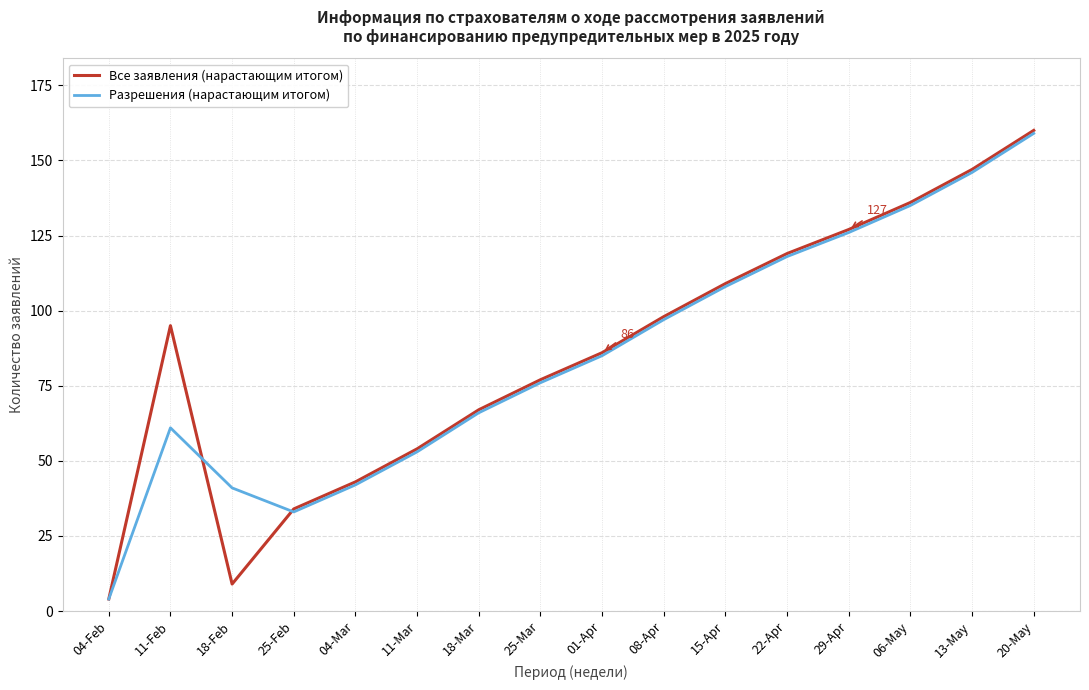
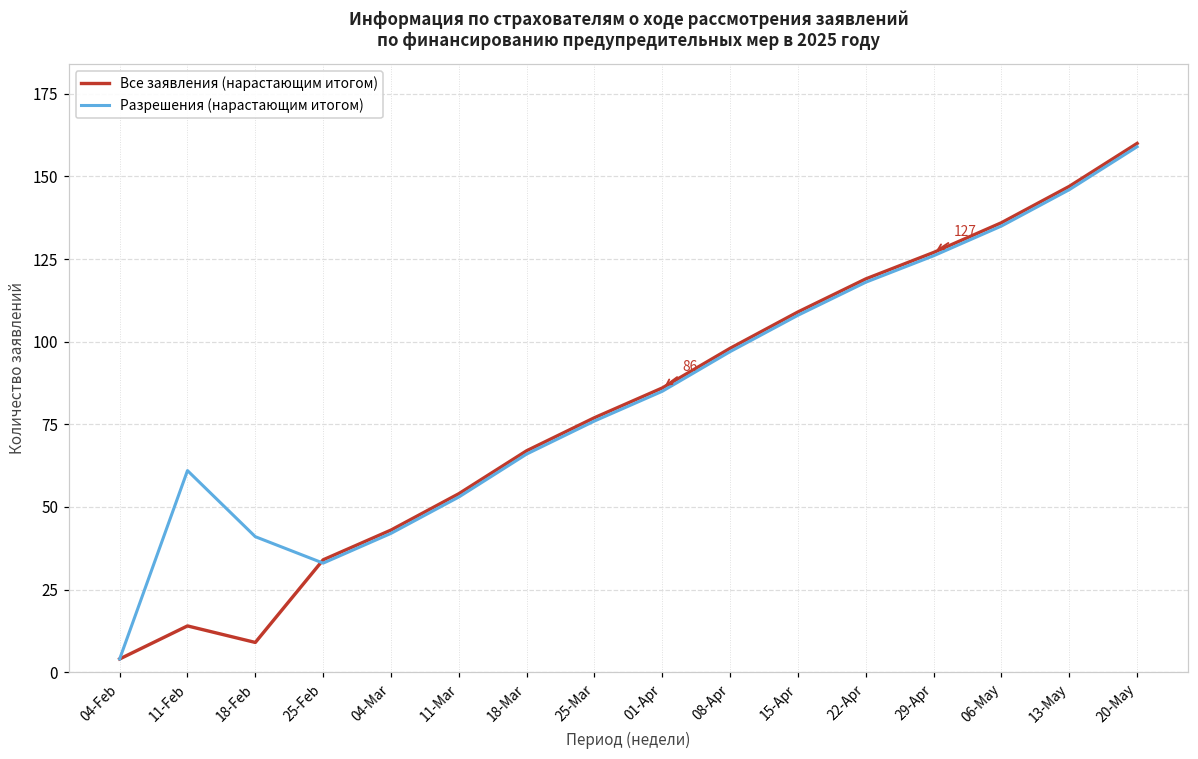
Все заявления (нарастающим итогом), 11-Feb: 95 -> 14
